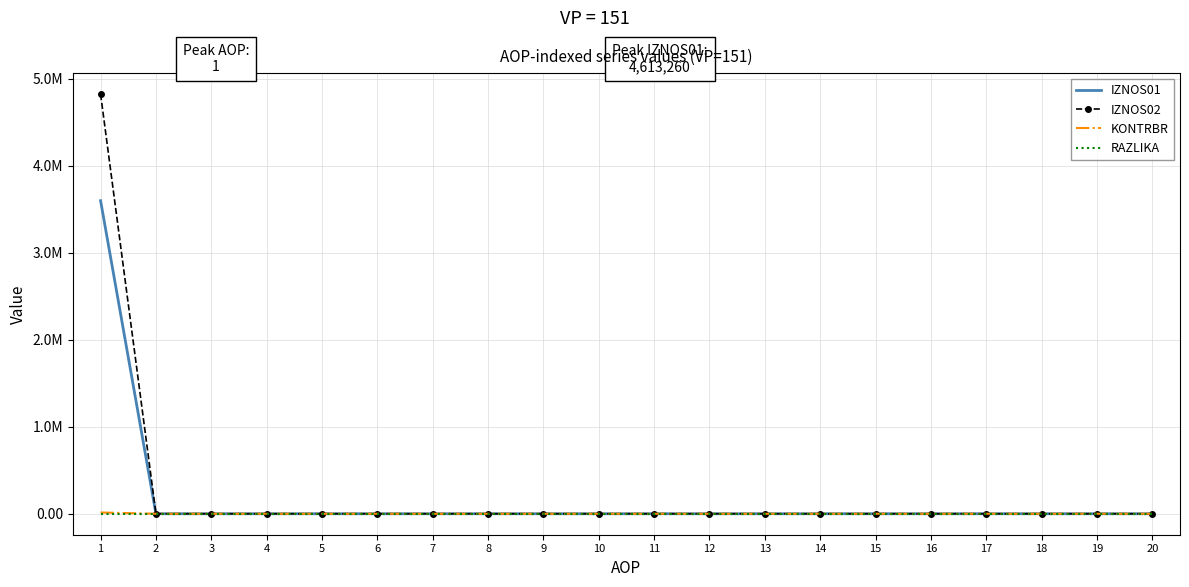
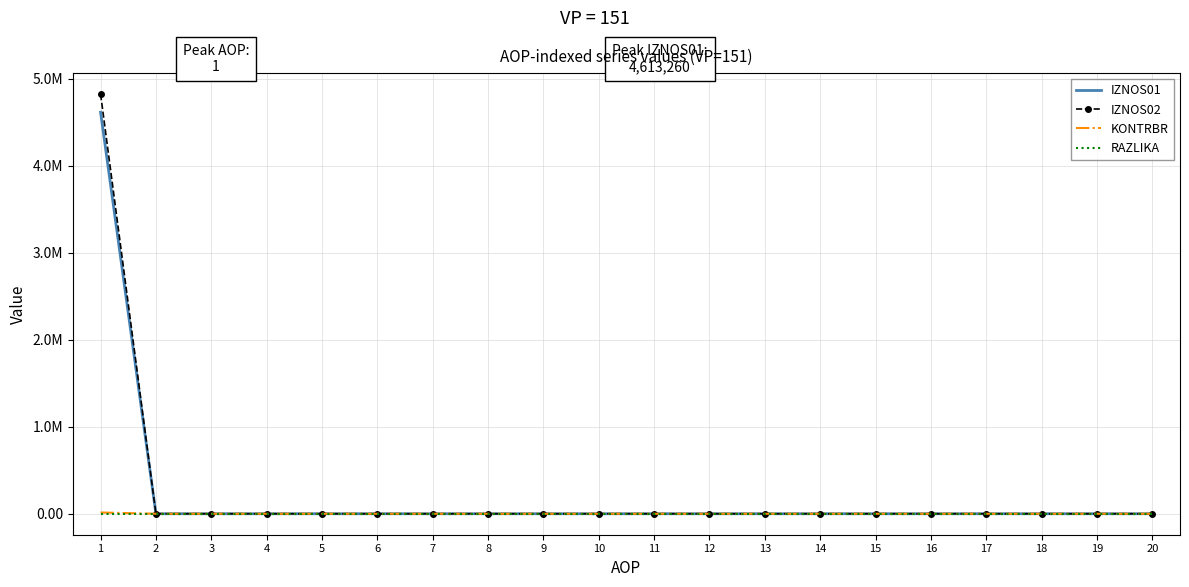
IZNOS01, 1: 3600000 -> 4600000
